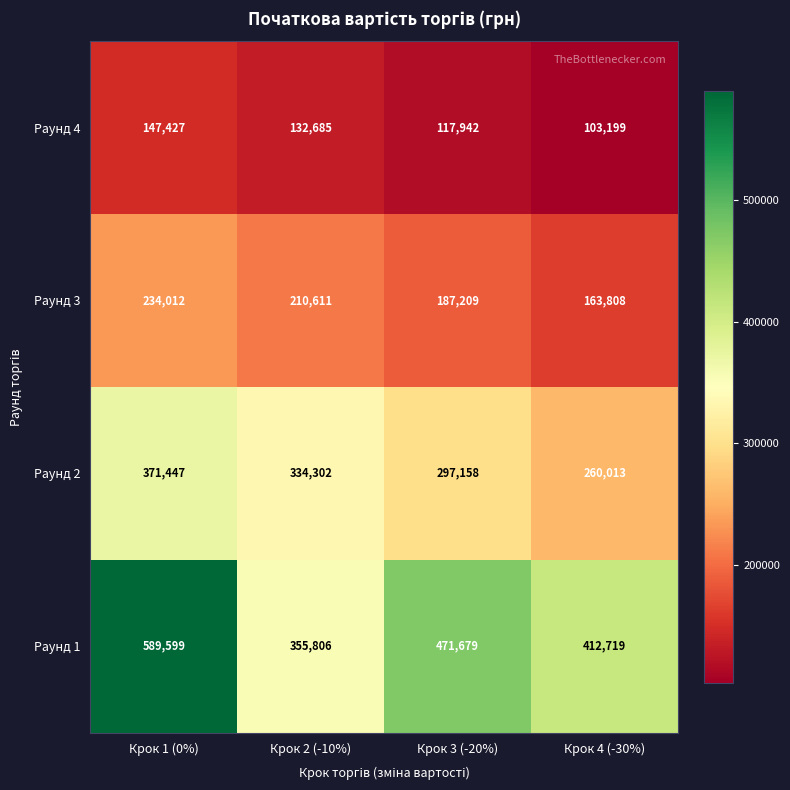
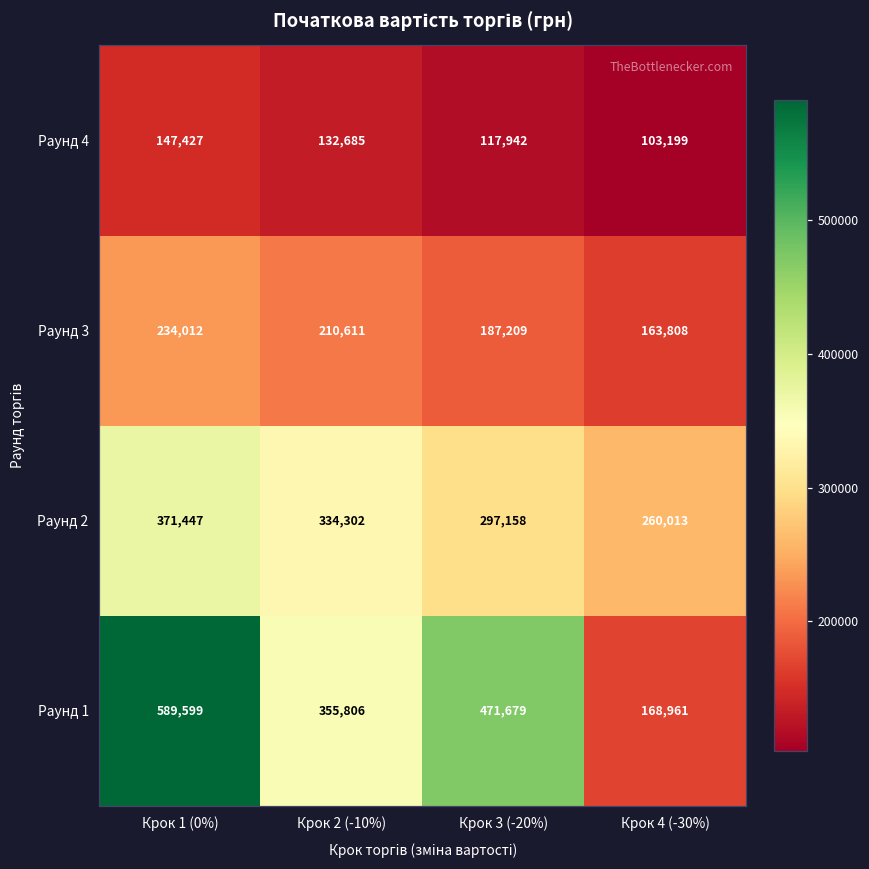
Раунд 1, Крок 4 (-30%): 412,719 -> 168,961
